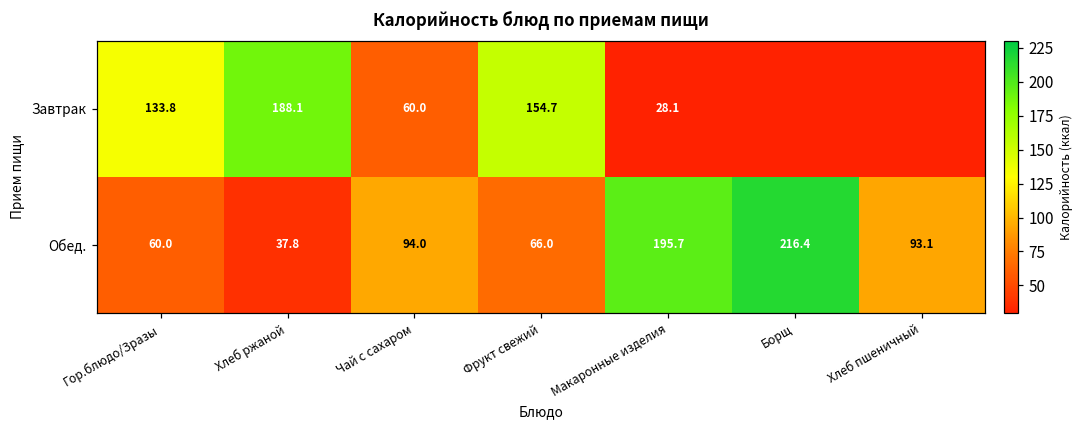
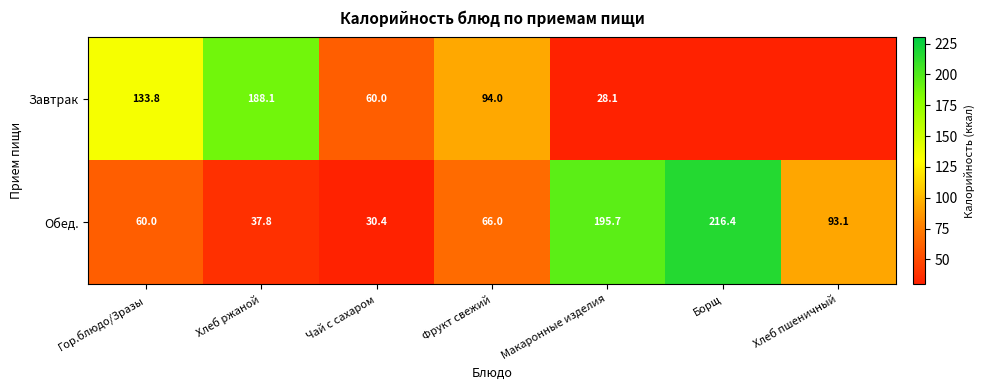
Завтрак, Фрукт свежий: 154.7 -> 94.0
Обед., Чай с сахаром: 94.0 -> 30.4
